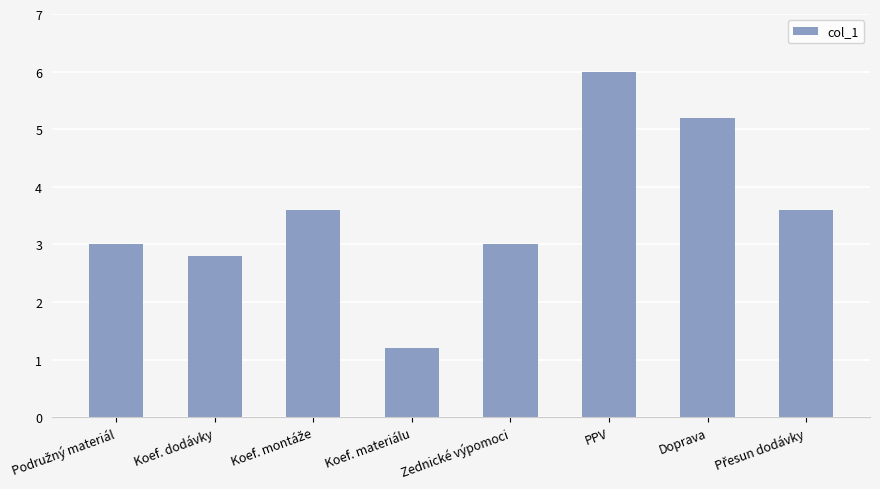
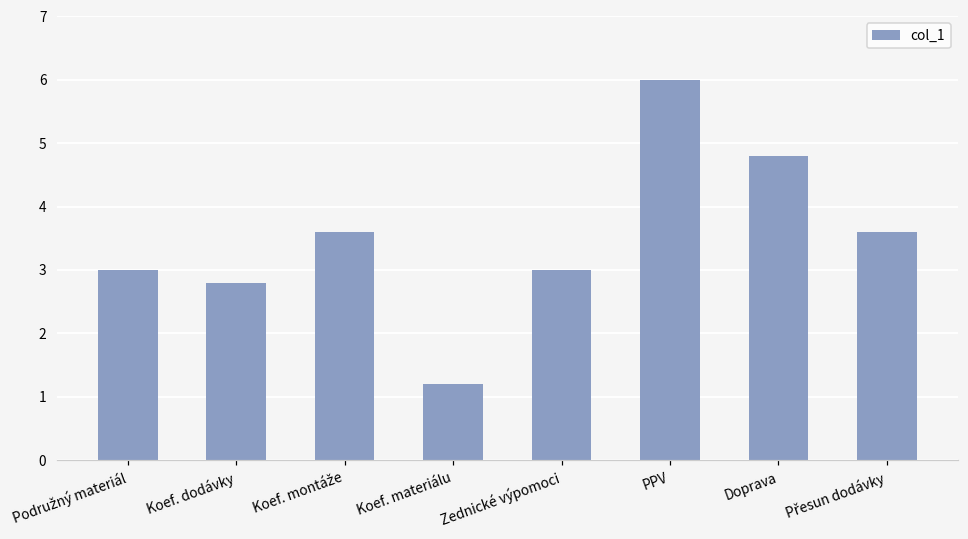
Doprava: 5.2 -> 4.8
